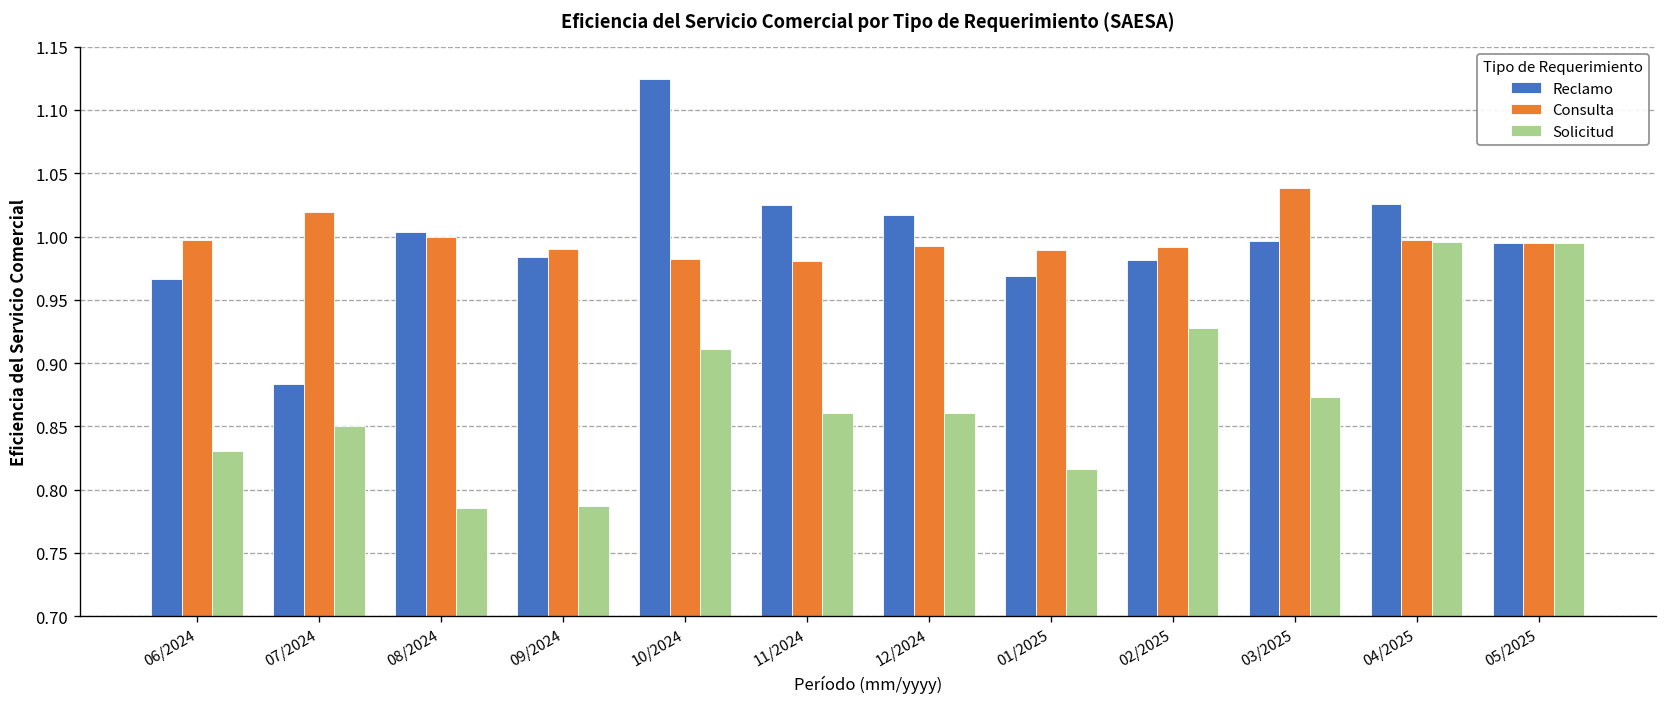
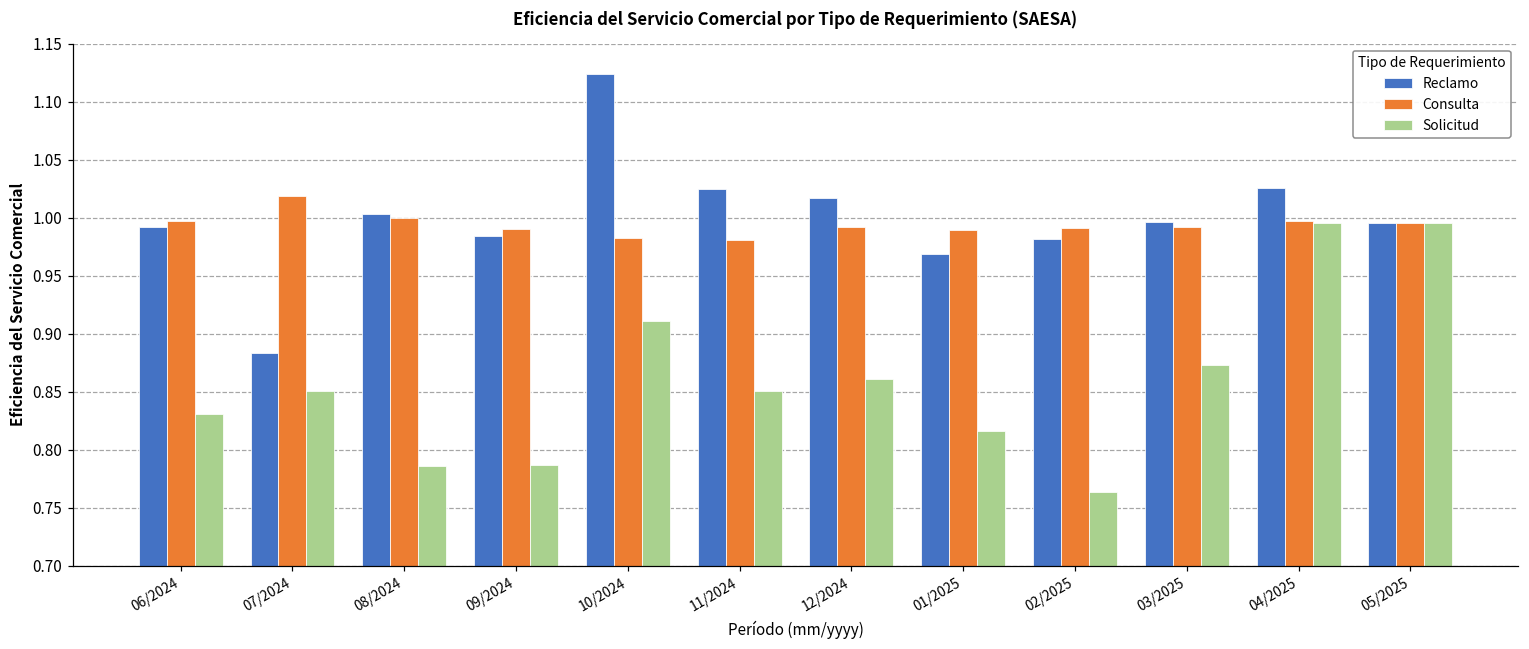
Reclamo, 06/2024: 0.966 -> 0.992
Solicitud, 11/2024: 0.860 -> 0.851
Solicitud, 02/2025: 0.928 -> 0.763
Consulta, 03/2025: 1.038 -> 0.992
